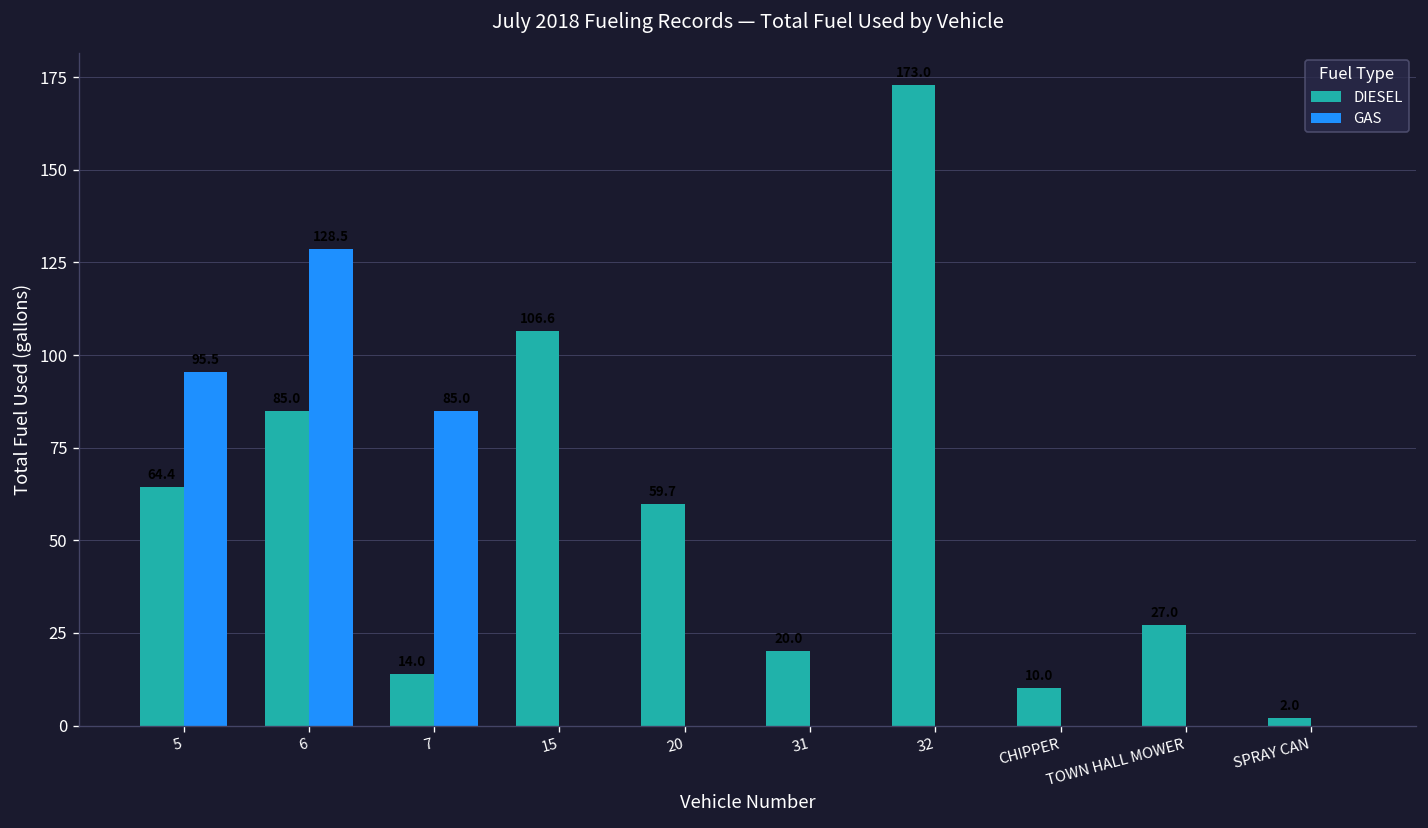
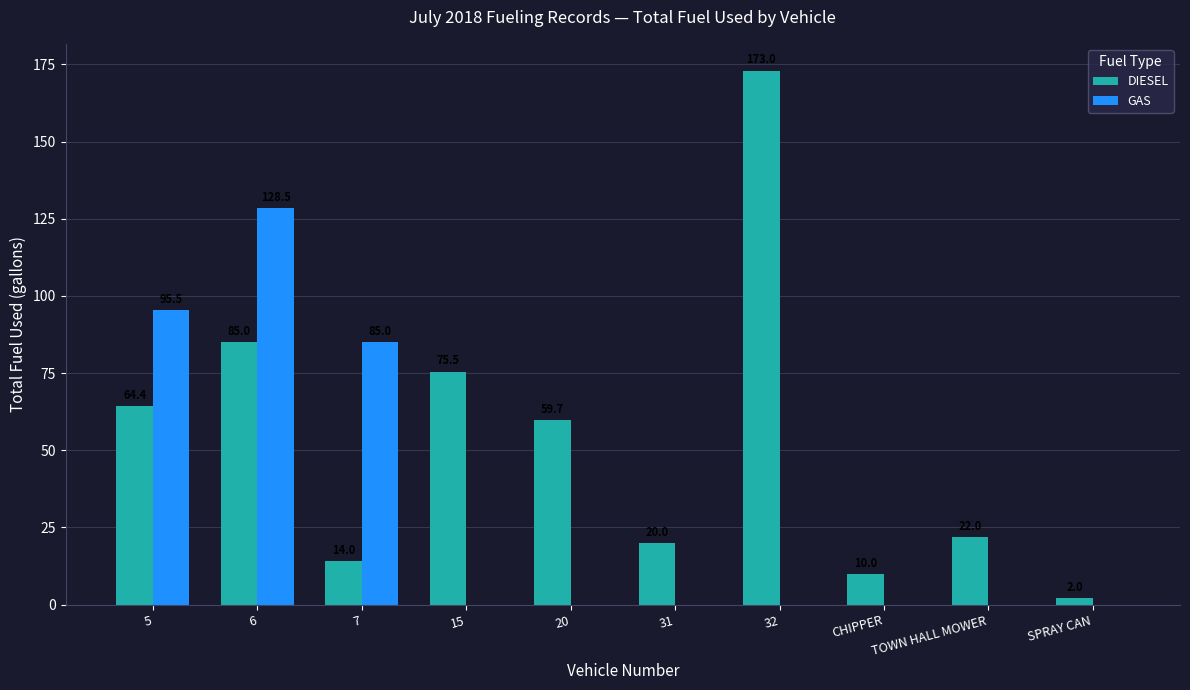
DIESEL, 15: 107 -> 76
DIESEL, TOWN HALL MOWER: 27 -> 22
